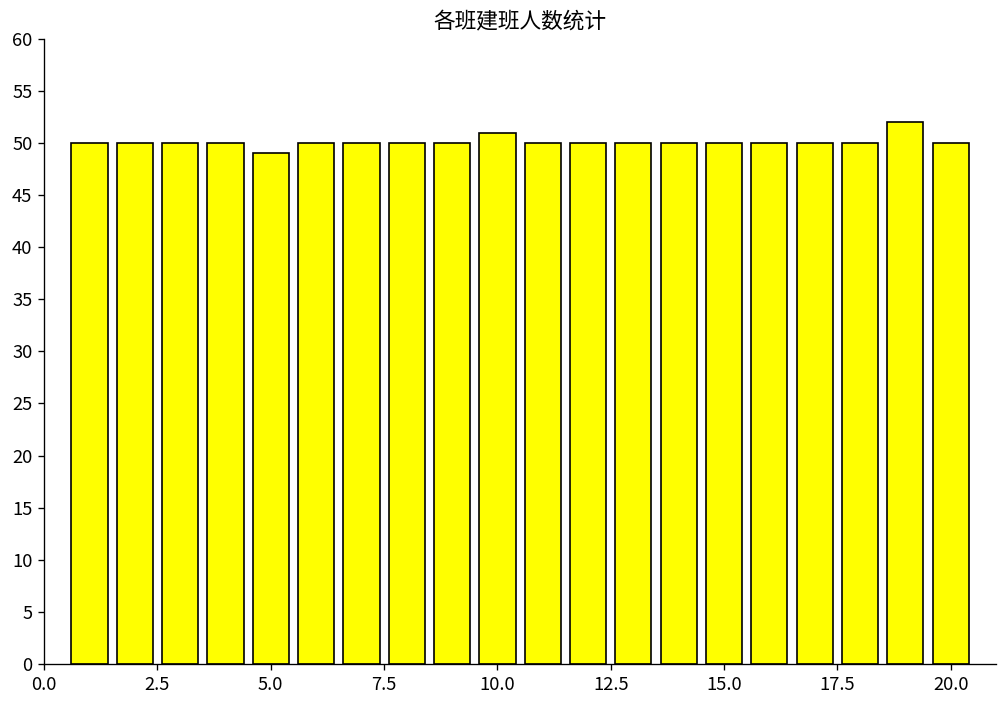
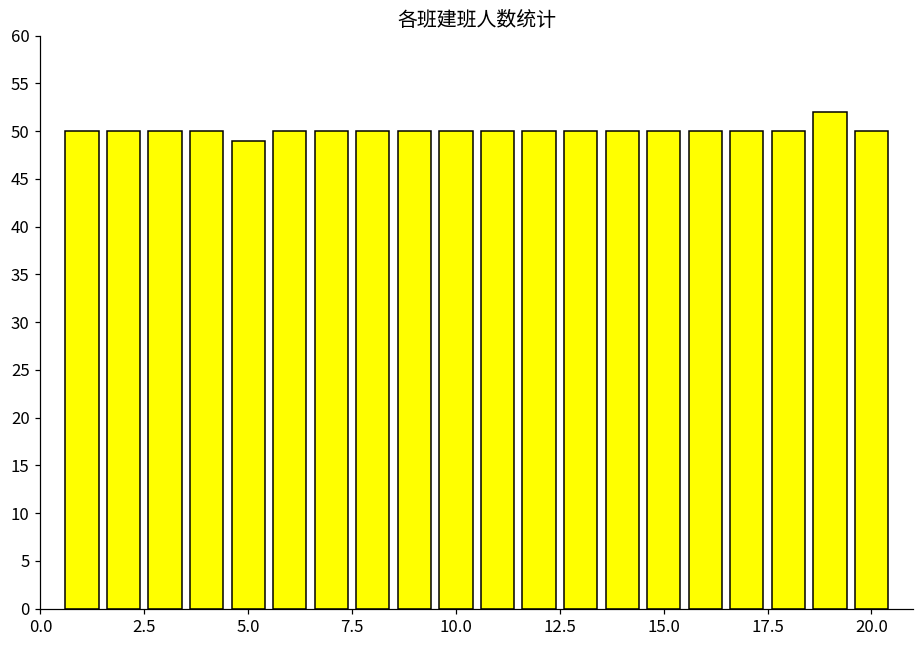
10.0: 51 -> 50
